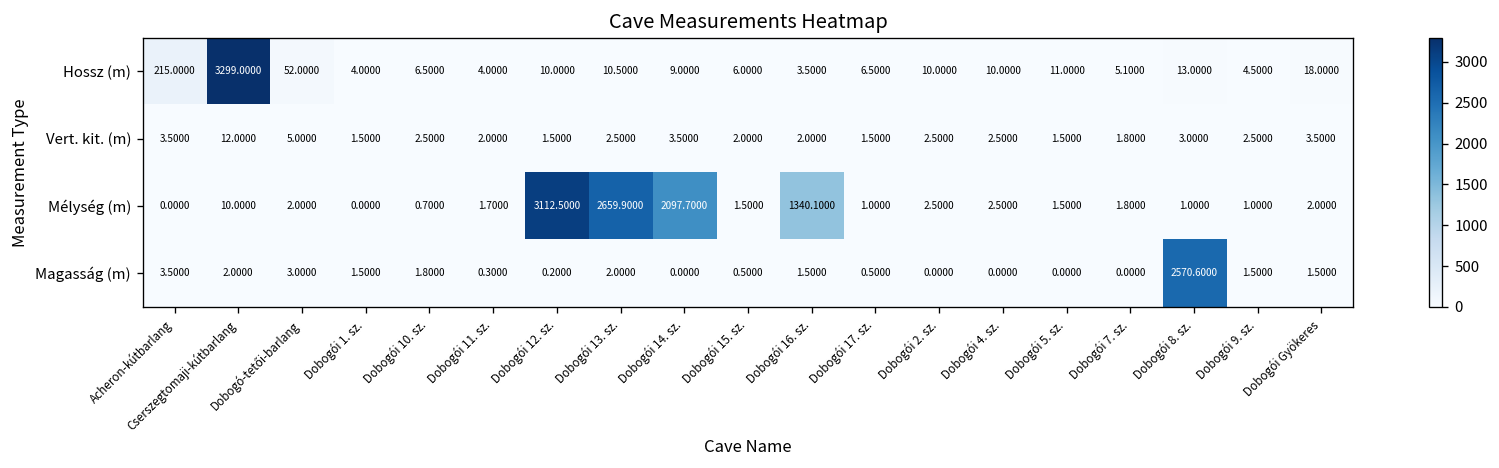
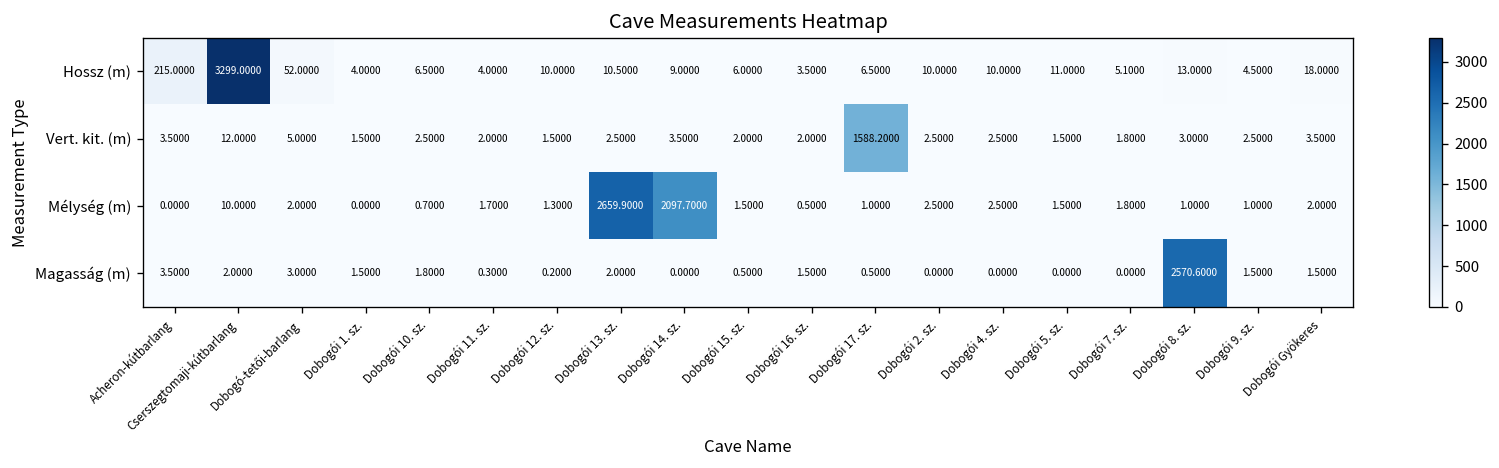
Vert. kit. (m), Dobogói 17. sz.: 1.5000 -> 1588.2000
Mélység (m), Dobogói 12. sz.: 3112.5000 -> 1.3000
Mélység (m), Dobogói 16. sz.: 1340.1000 -> 0.5000
